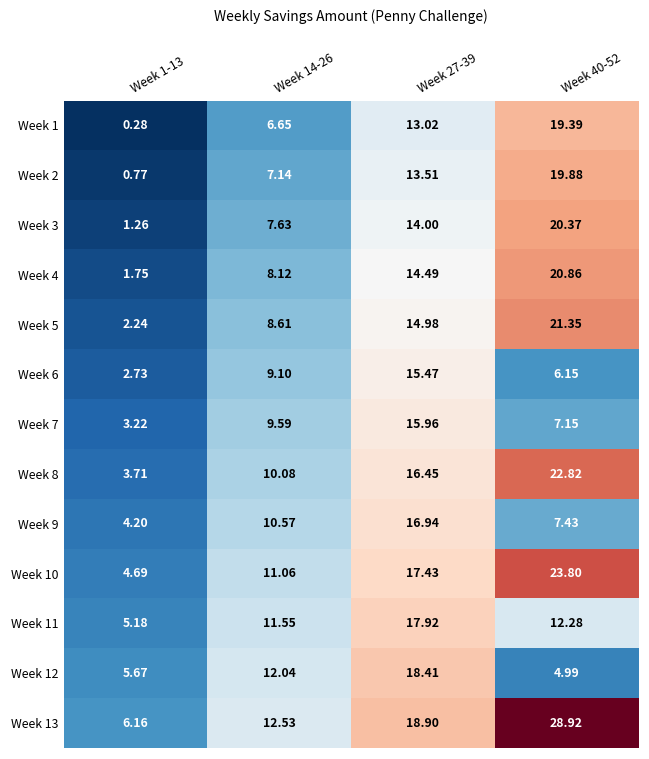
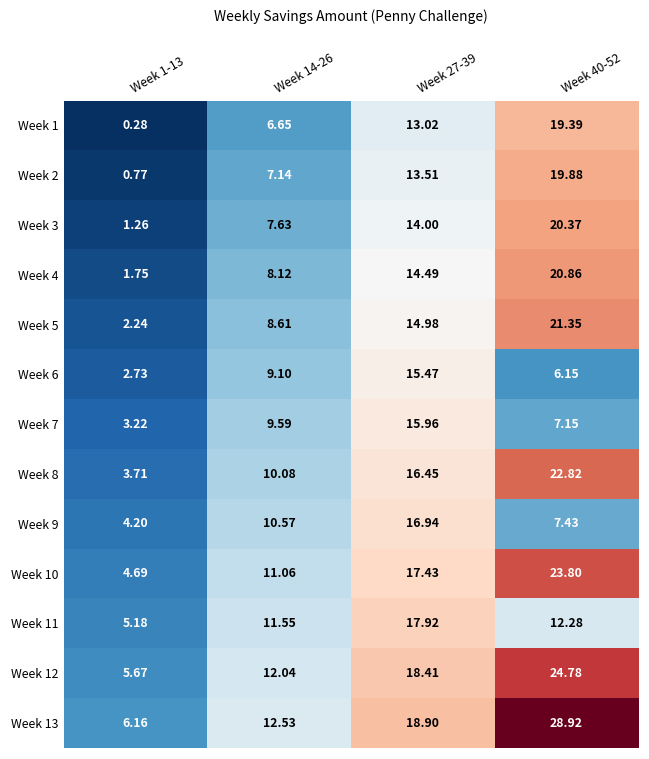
Week 12, Week 40-52: 4.99 -> 24.78
